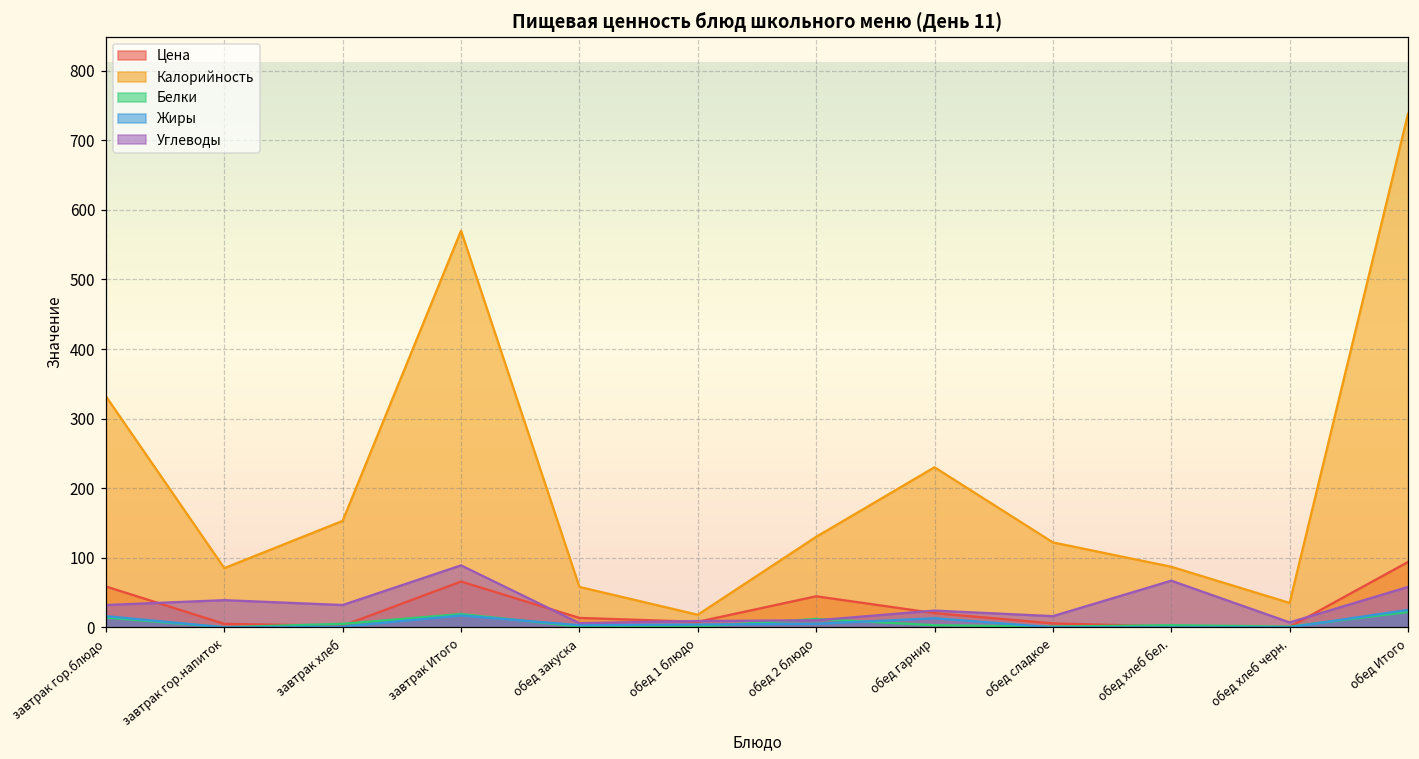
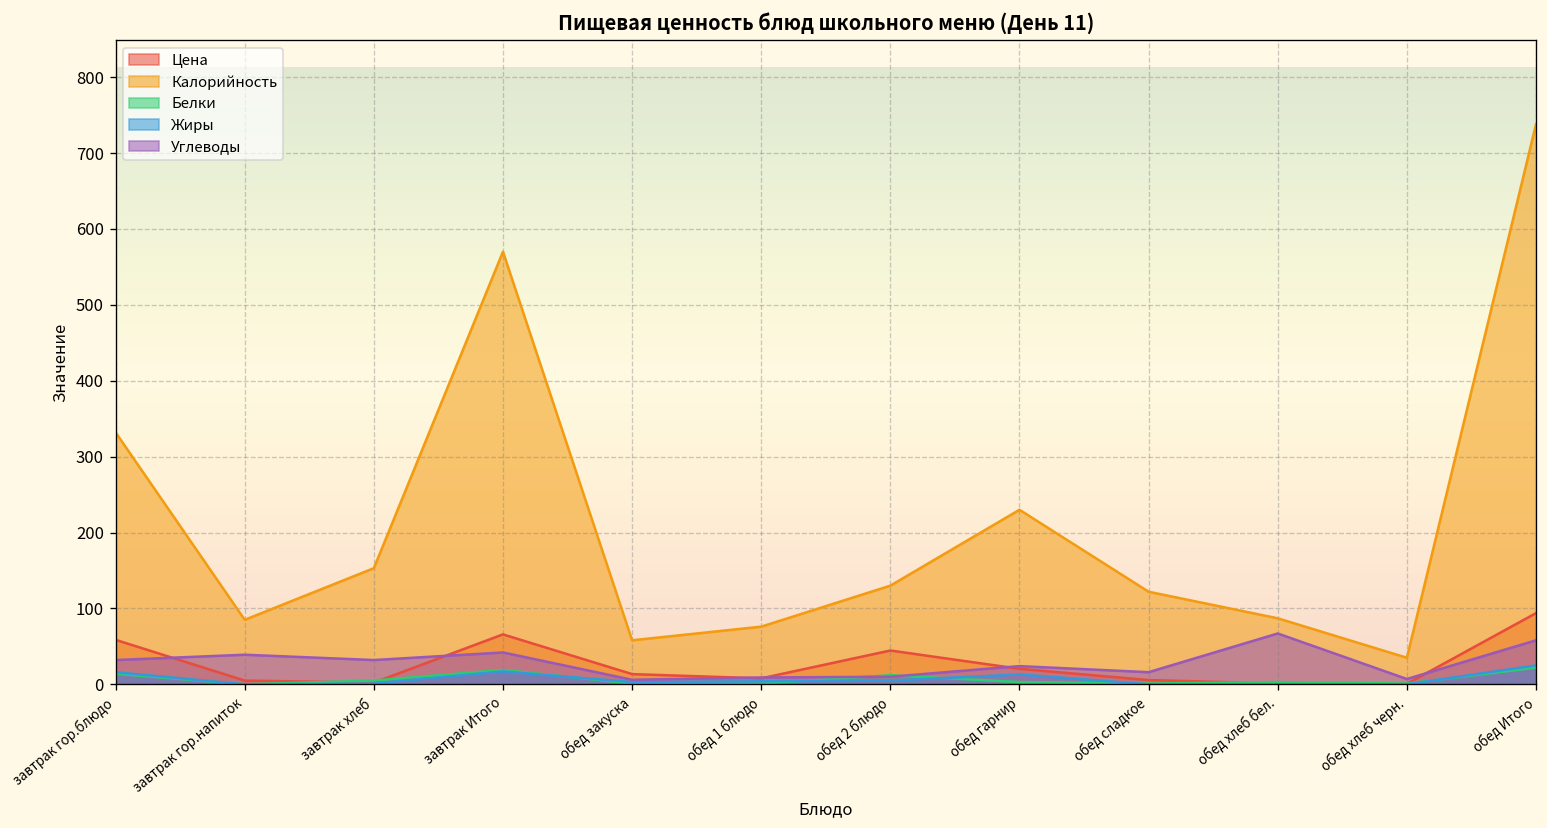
Углеводы, завтрак Итого: 90 -> 40
Калорийность, обед 1 блюдо: 20 -> 80
